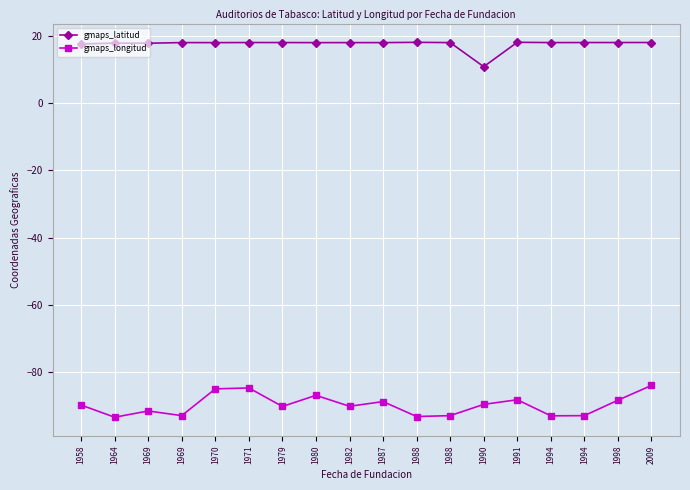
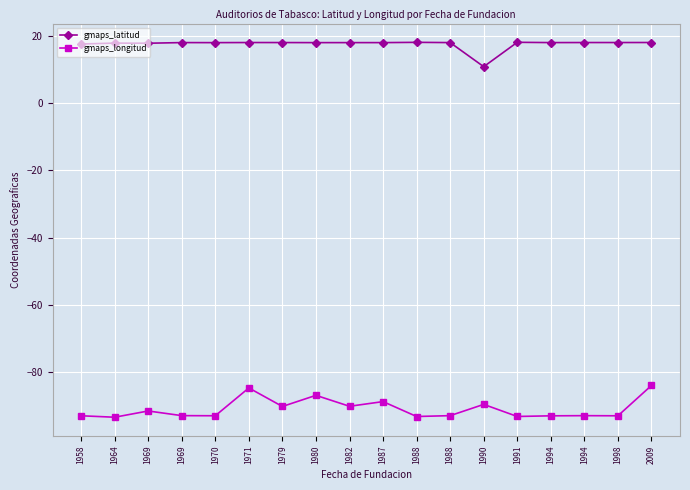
gmaps_longitud, 1958: -90 -> -93
gmaps_longitud, 1970: -85 -> -93
gmaps_longitud, 1991: -88 -> -93
gmaps_longitud, 1998: -88 -> -93
